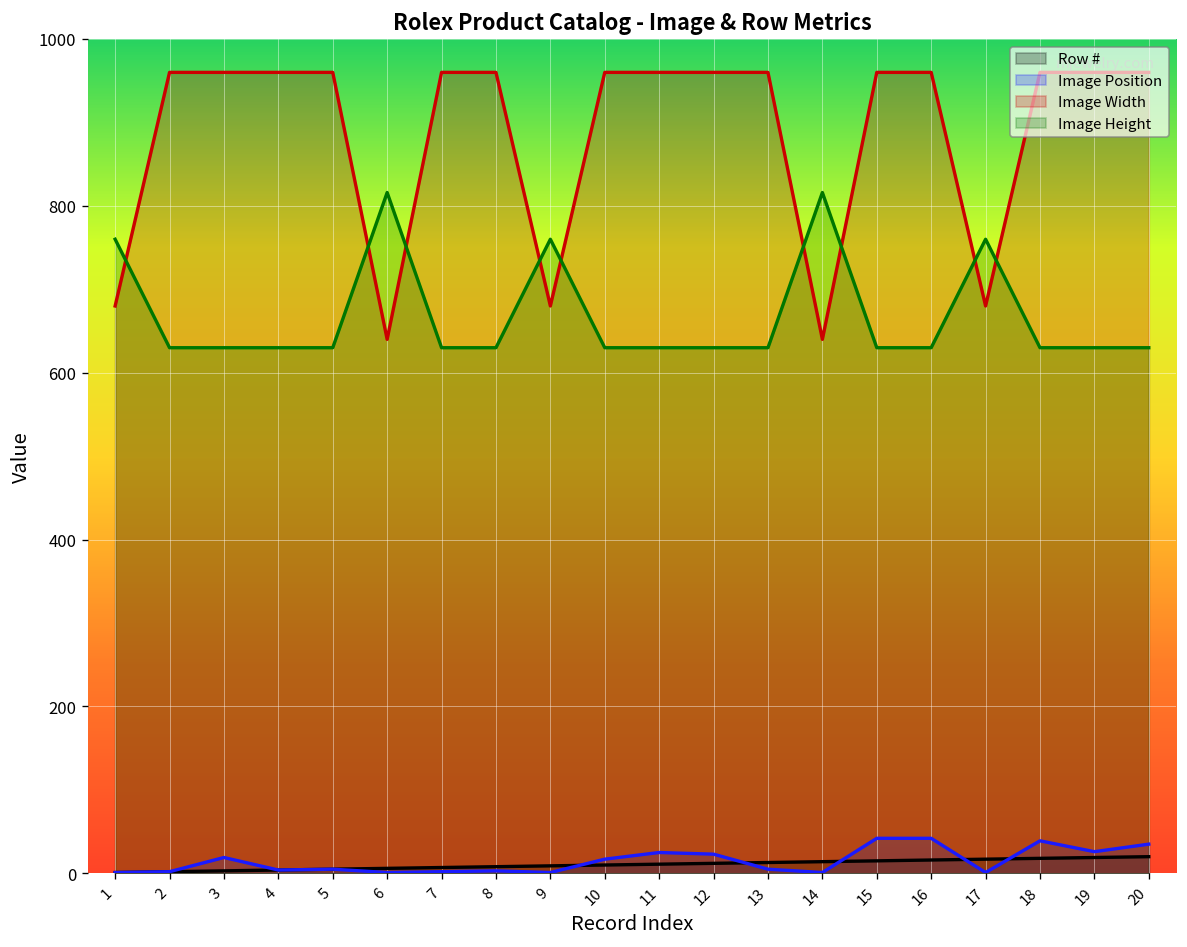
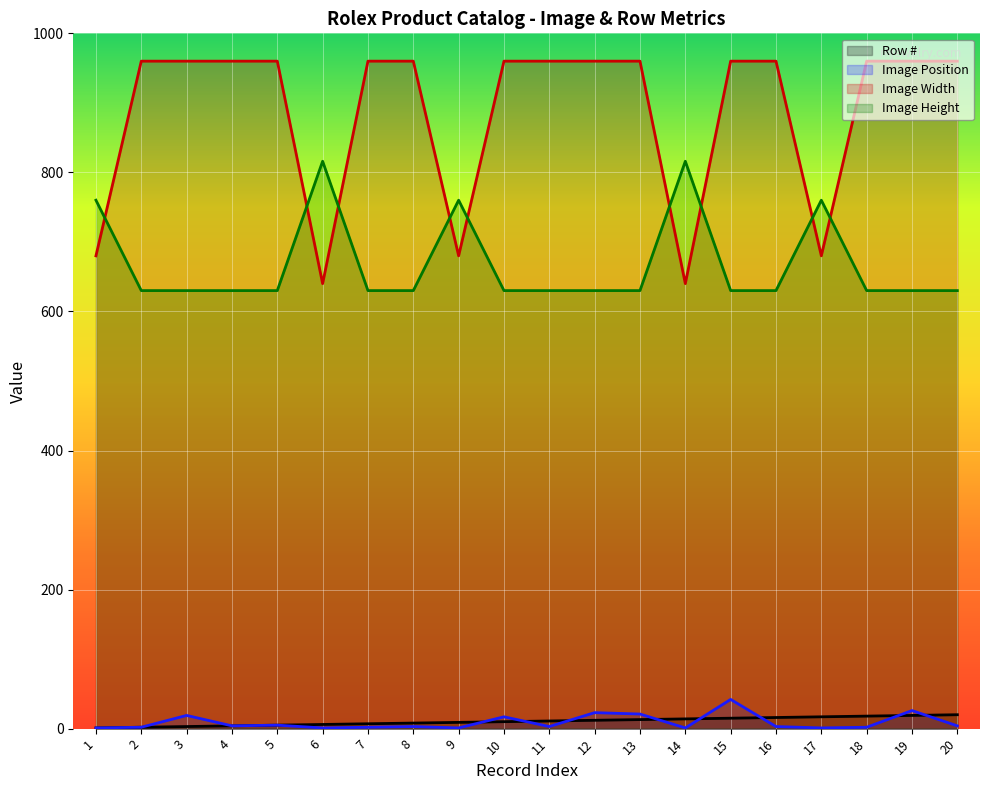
Image Position, 11: 30 -> 0
Image Position, 13: 10 -> 20
Image Position, 16: 40 -> 0
Image Position, 18: 40 -> 0
Image Position, 20: 40 -> 0
